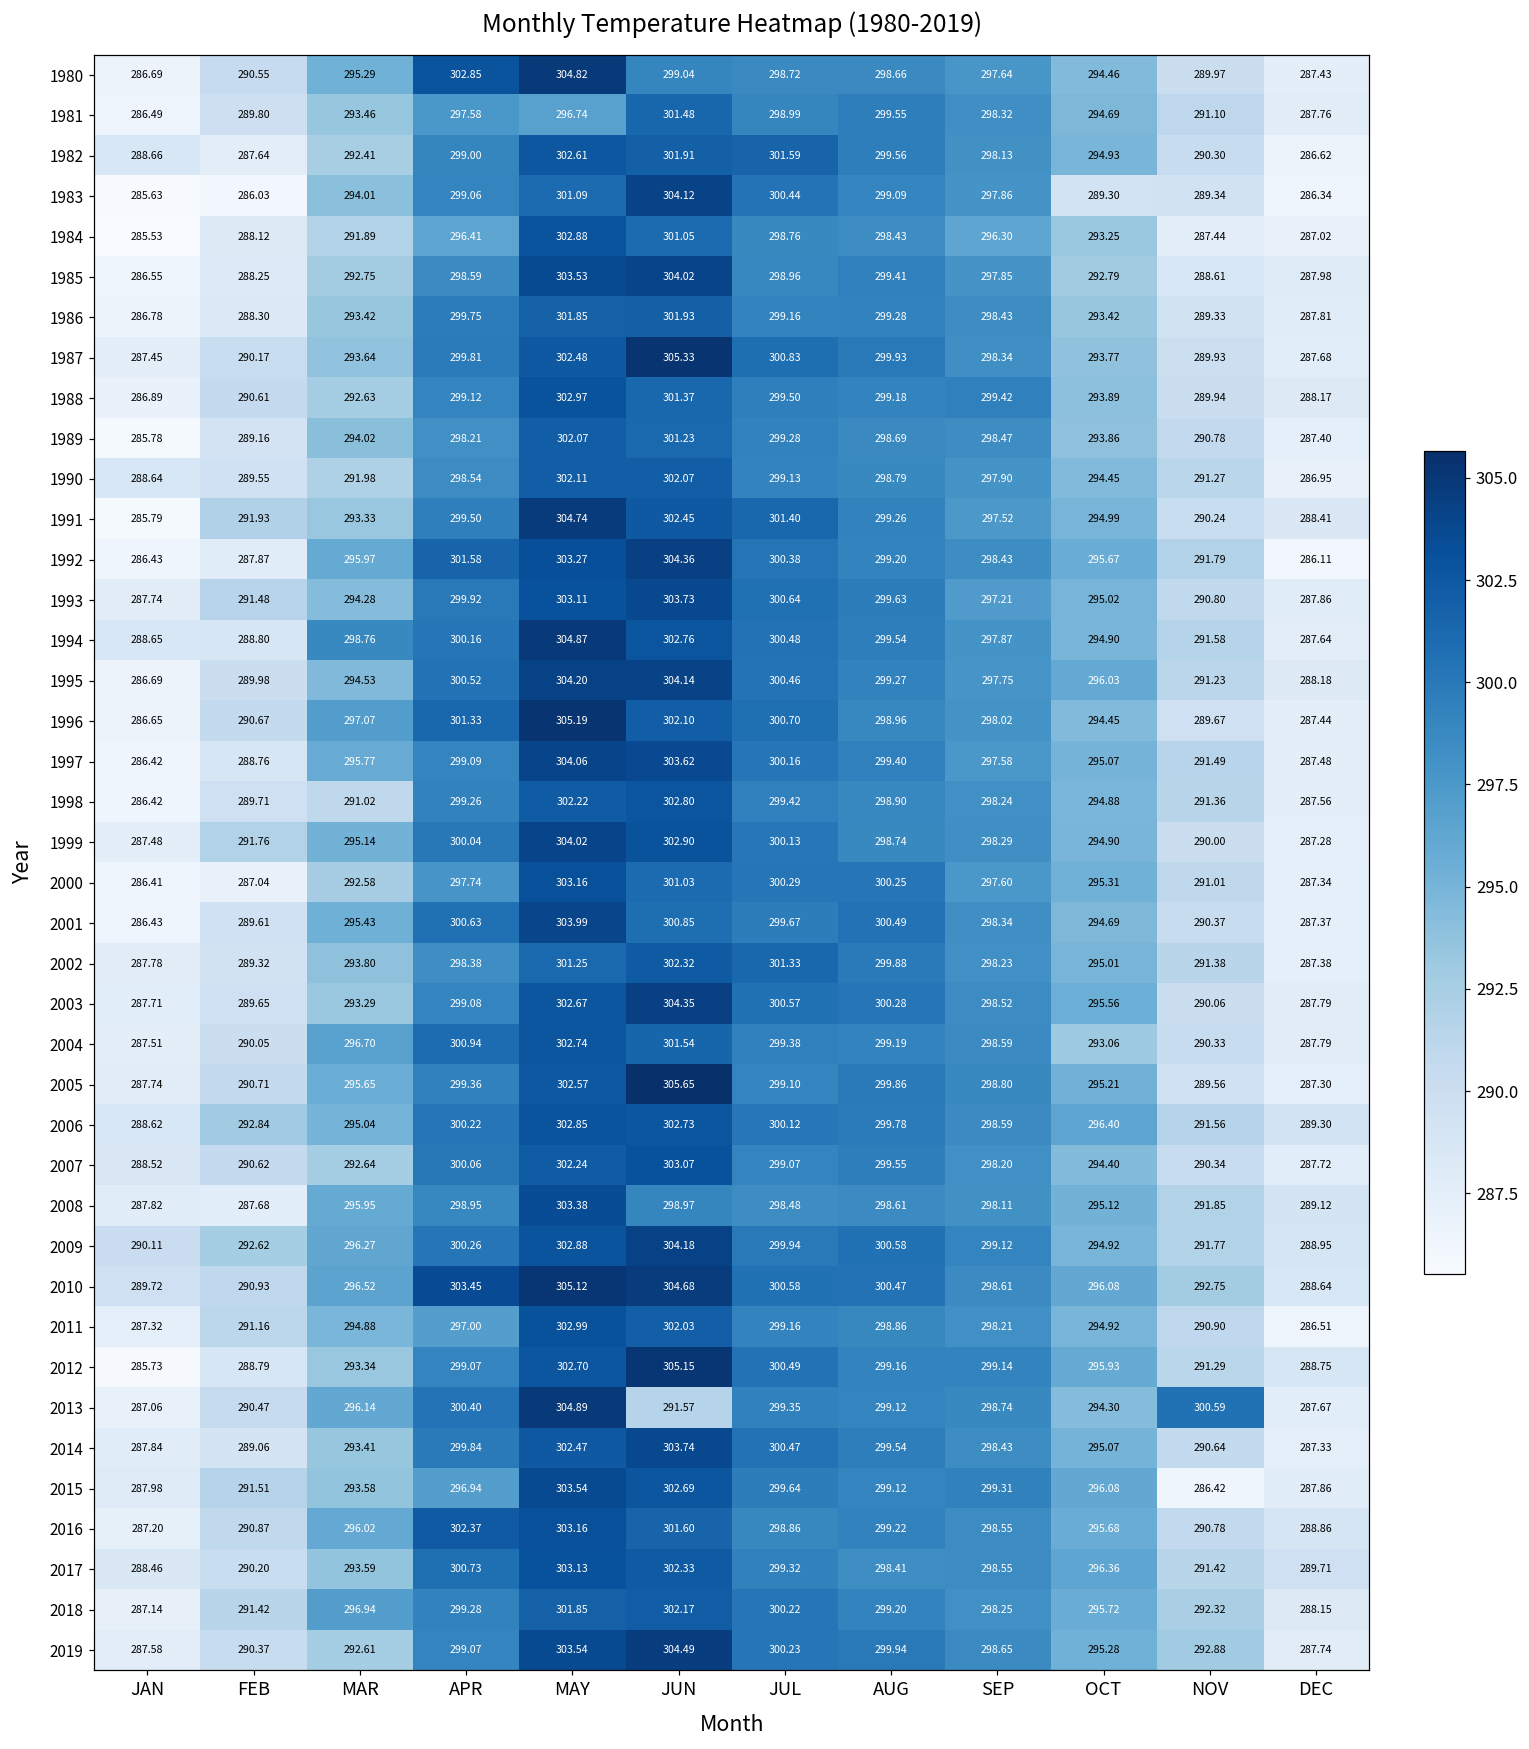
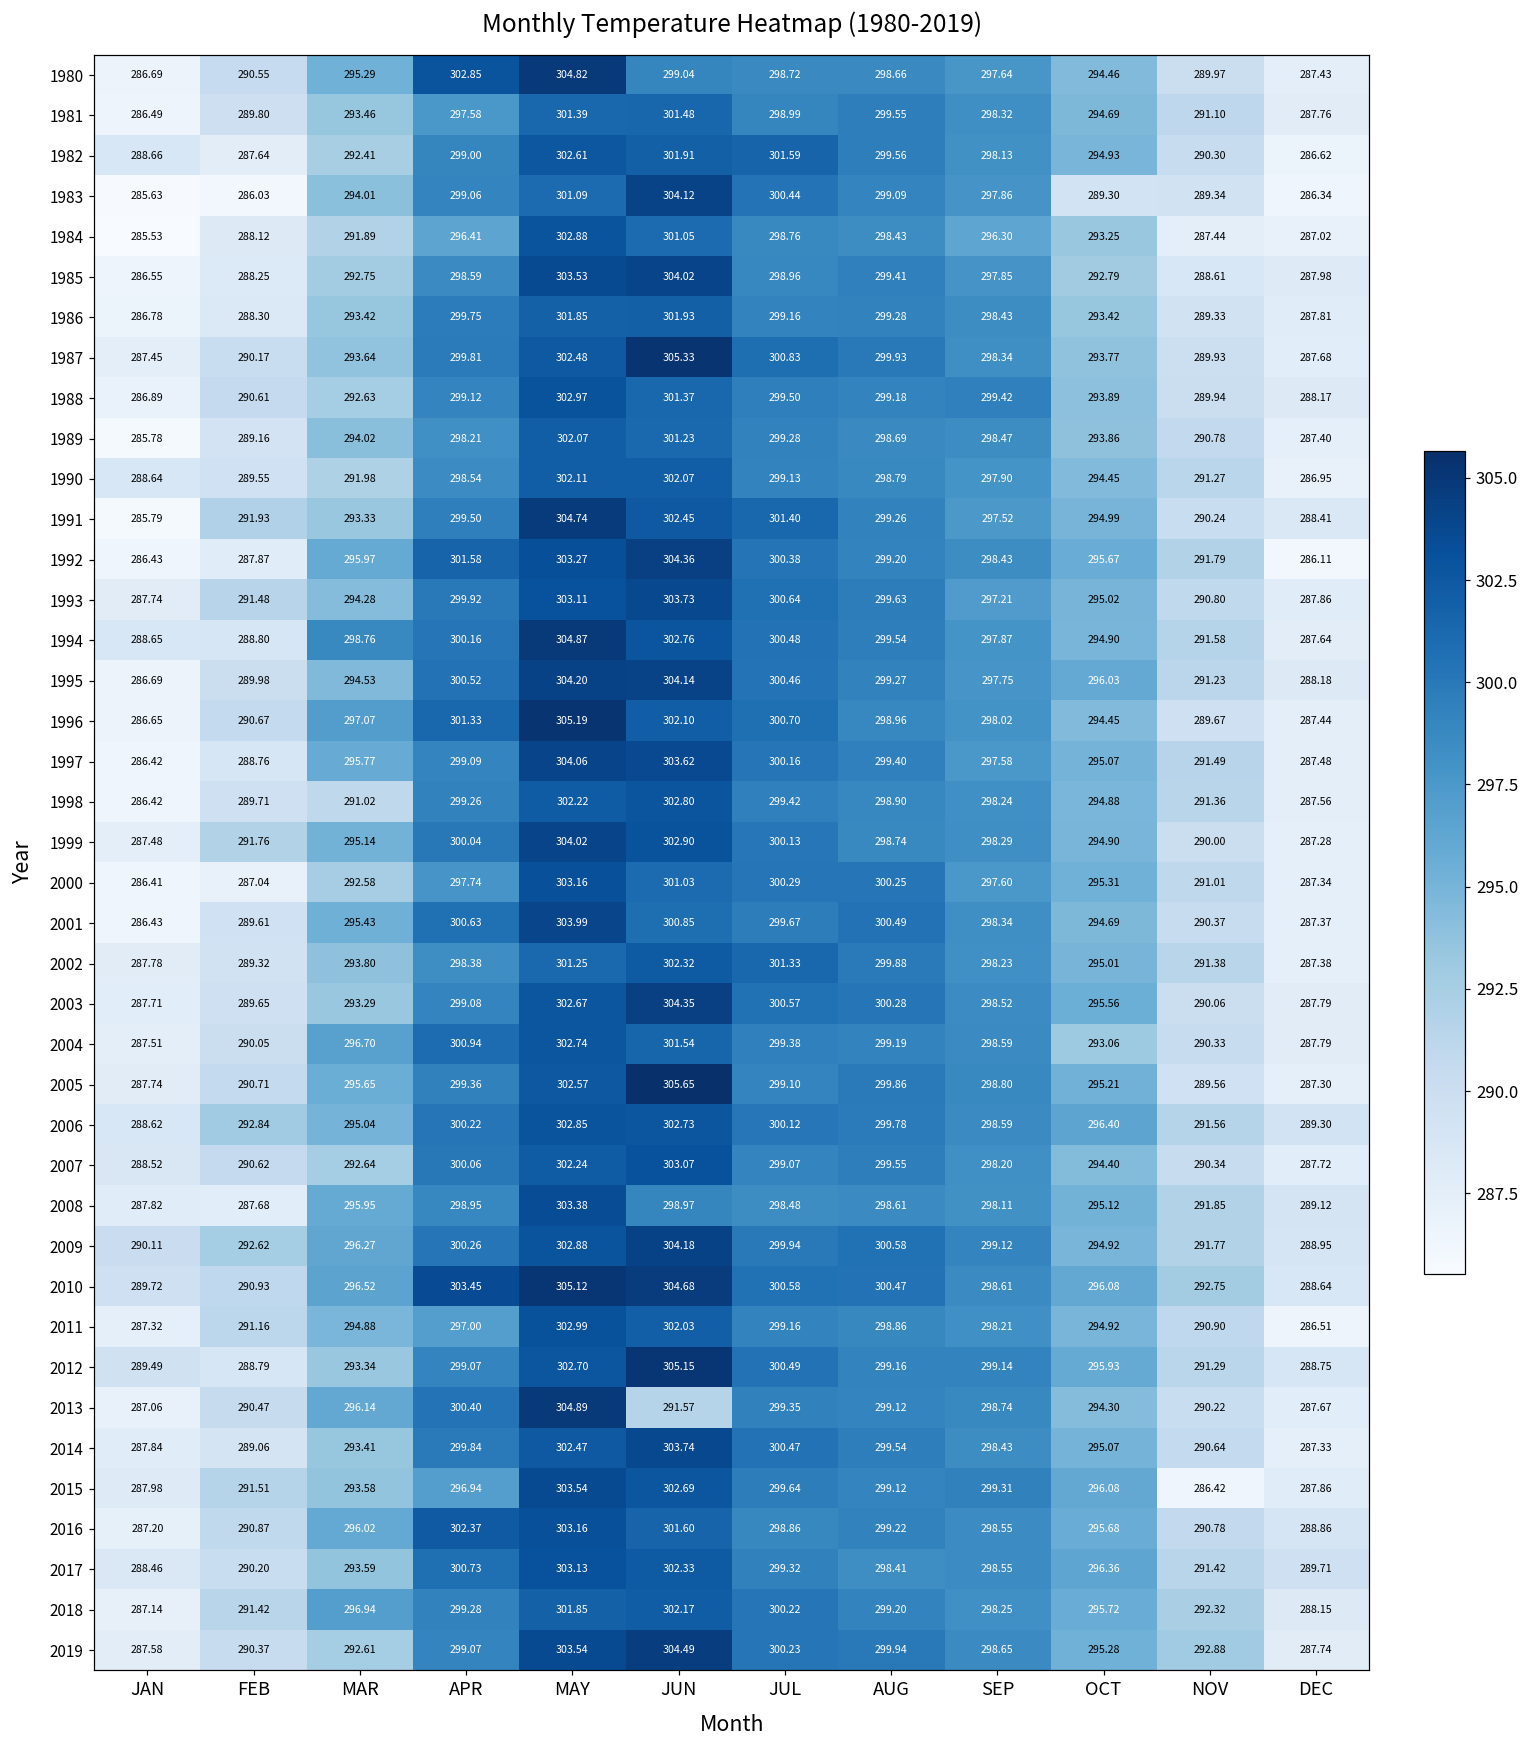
1981, MAY: 296.74 -> 301.39
2012, JAN: 285.73 -> 289.49
2013, NOV: 300.59 -> 290.22
